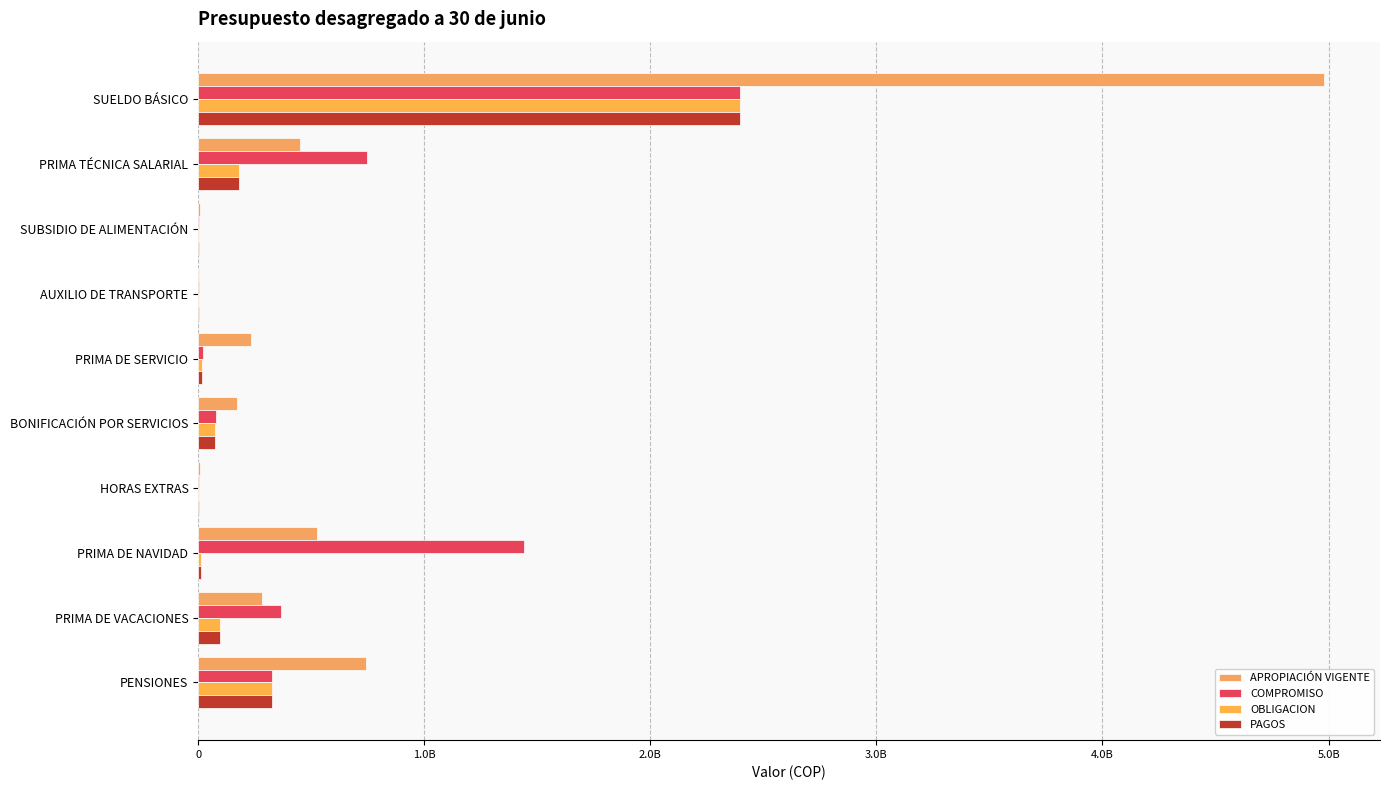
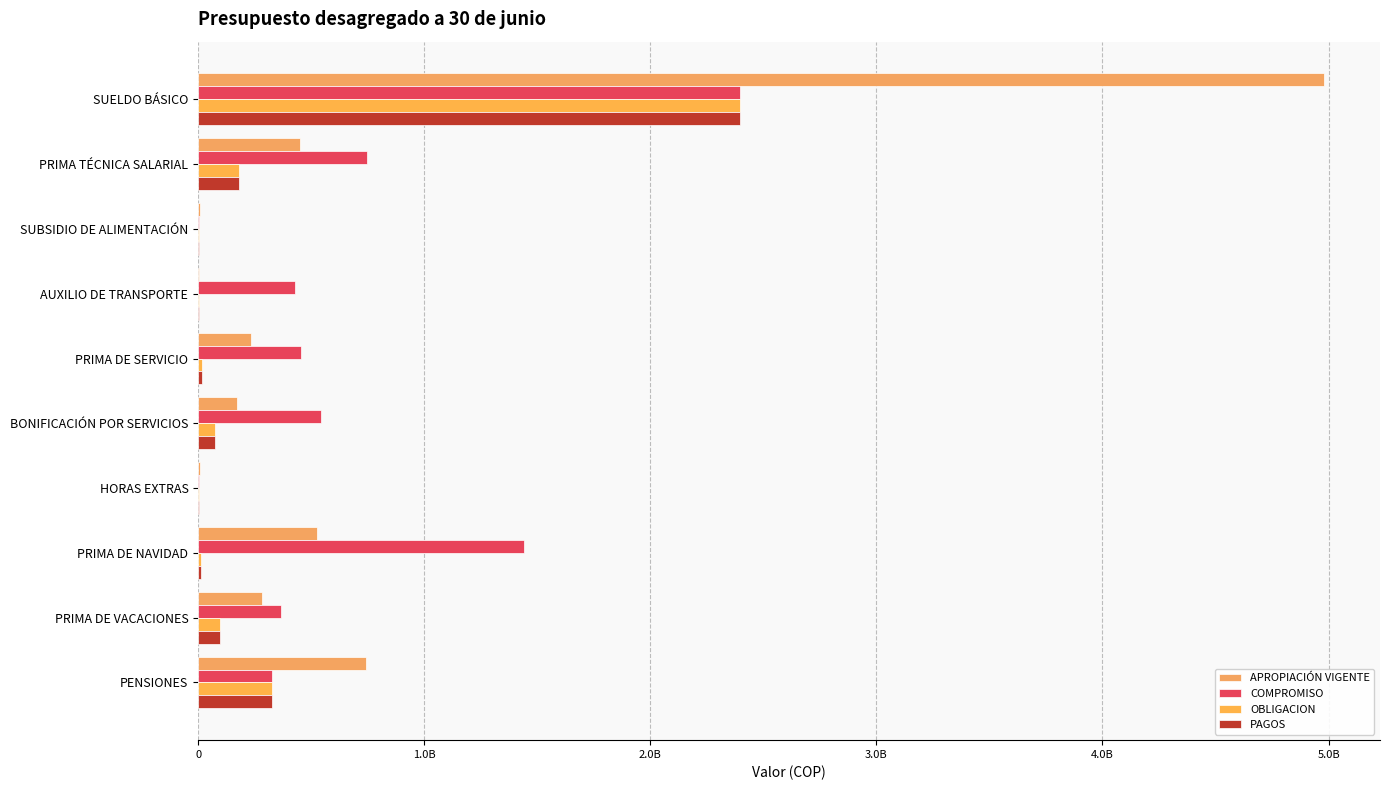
COMPROMISO, AUXILIO DE TRANSPORTE: 0 -> 430000000
COMPROMISO, PRIMA DE SERVICIO: 20000000 -> 460000000
COMPROMISO, BONIFICACIÓN POR SERVICIOS: 80000000 -> 550000000
